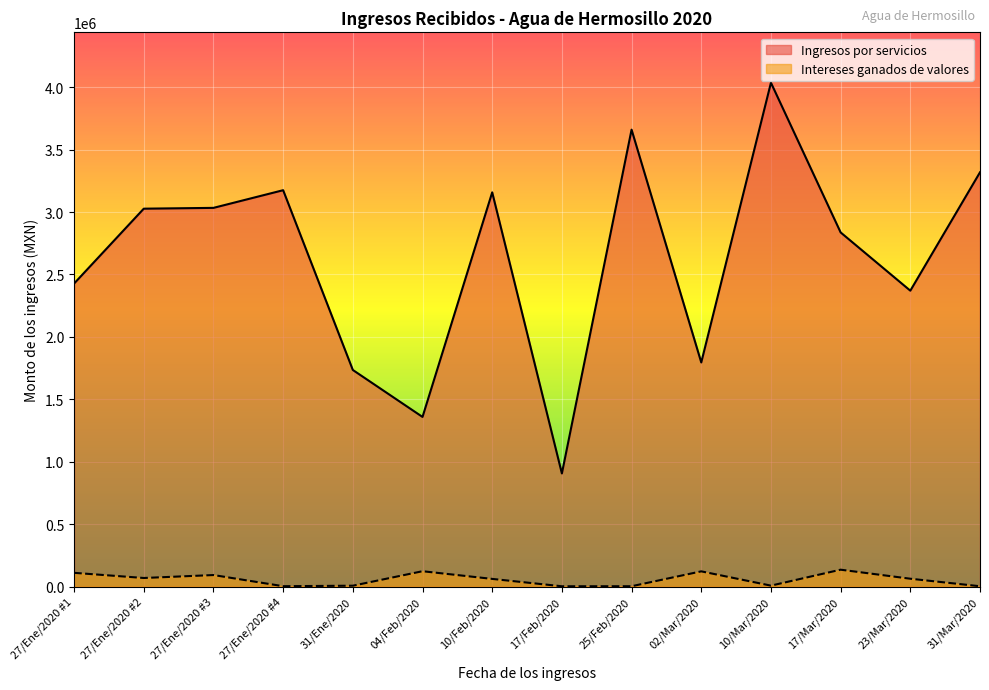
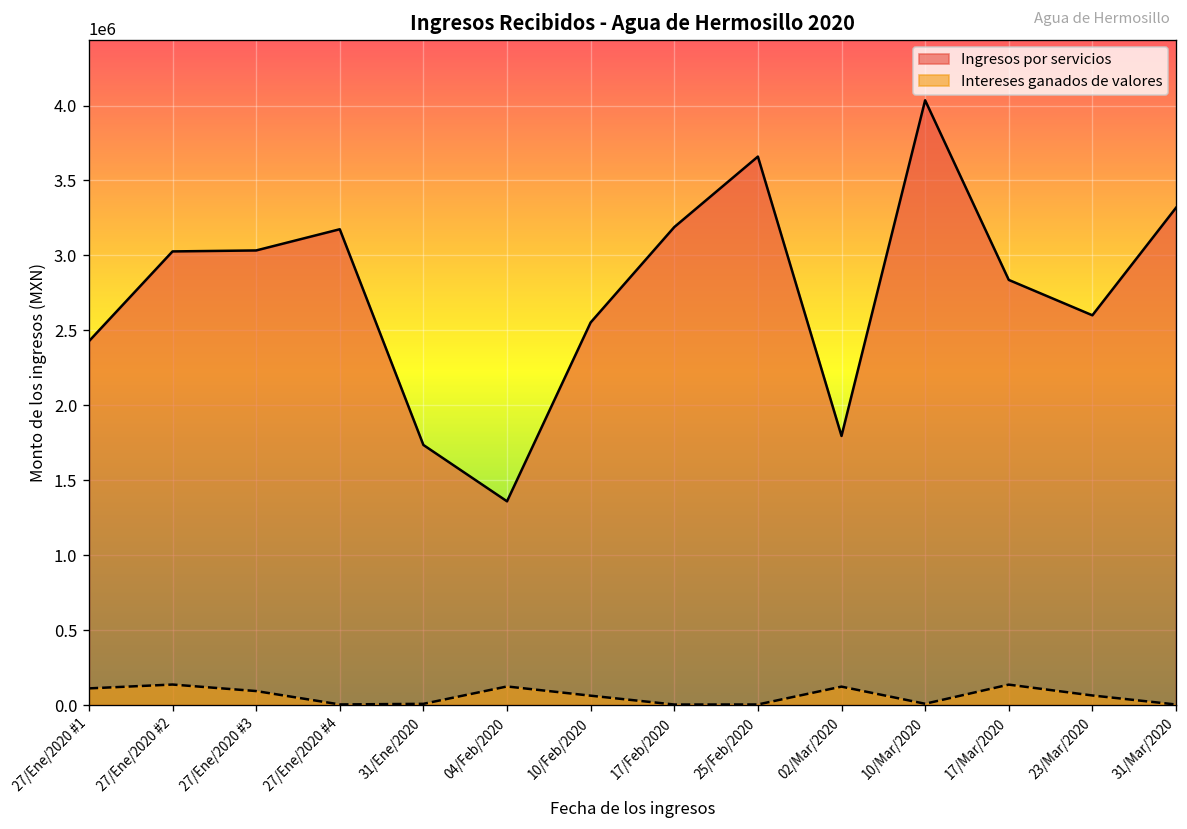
Intereses ganados de valores, 27/Ene/2020 #2: 70000 -> 140000
Ingresos por servicios, 10/Feb/2020: 3160000 -> 2550000
Ingresos por servicios, 17/Feb/2020: 910000 -> 3190000
Ingresos por servicios, 23/Mar/2020: 2370000 -> 2600000
